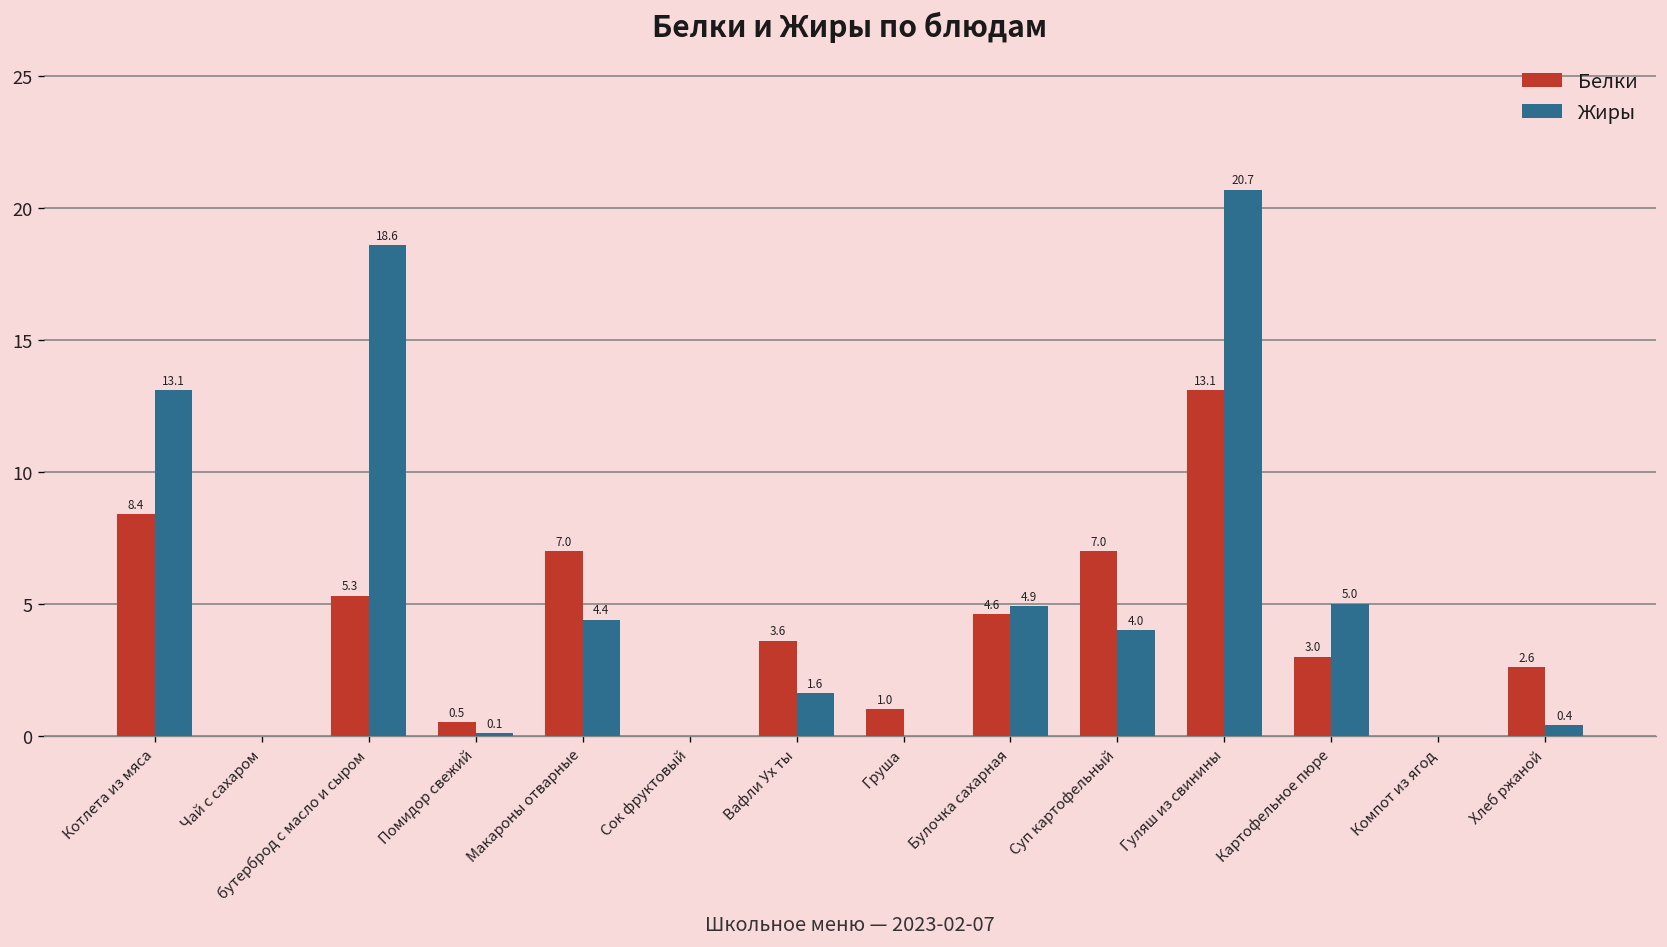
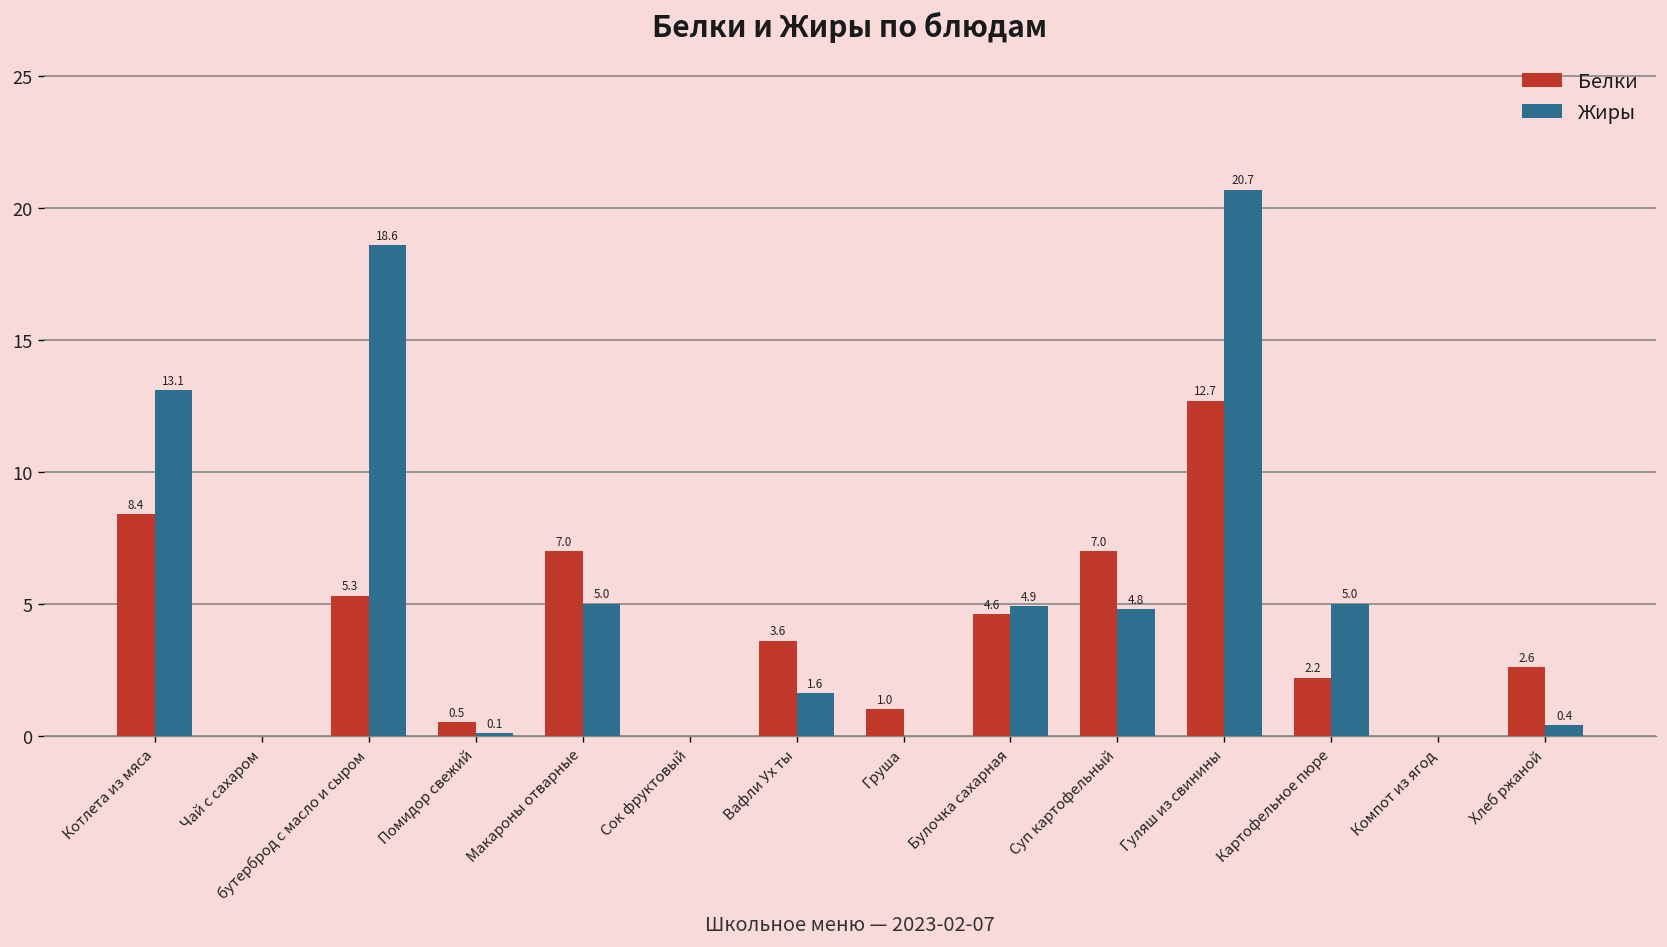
Жиры, Макароны отварные: 4.4 -> 5.0
Жиры, Суп картофельный: 4.0 -> 4.8
Белки, Гуляш из свинины: 13.1 -> 12.7
Белки, Картофельное пюре: 3.0 -> 2.2
